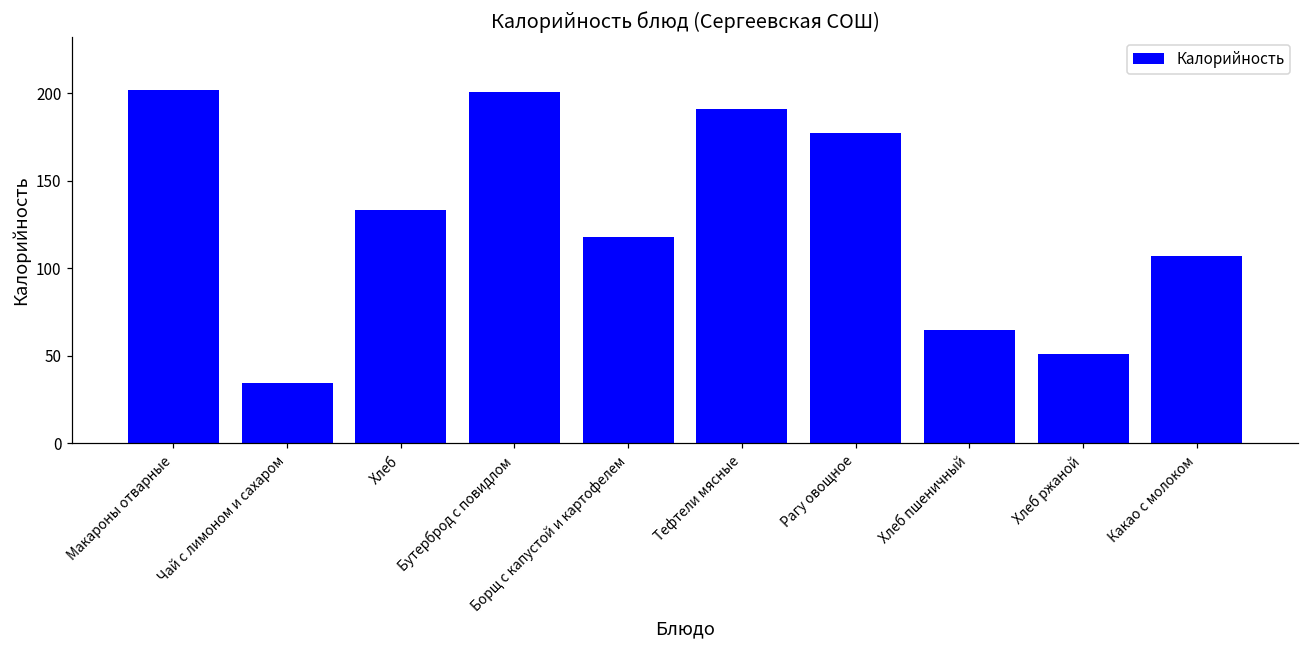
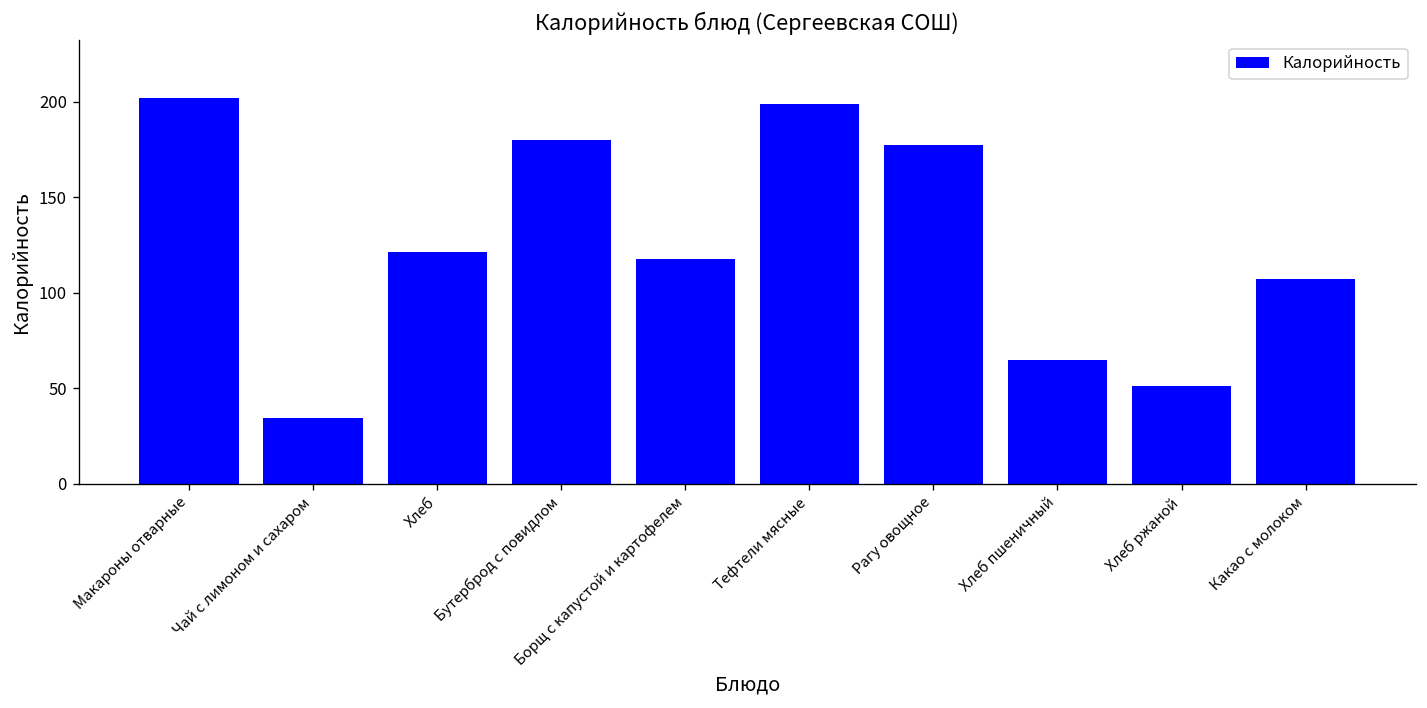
Хлеб: 134 -> 122
Бутерброд с повидлом: 201 -> 180
Тефтели мясные: 191 -> 199
